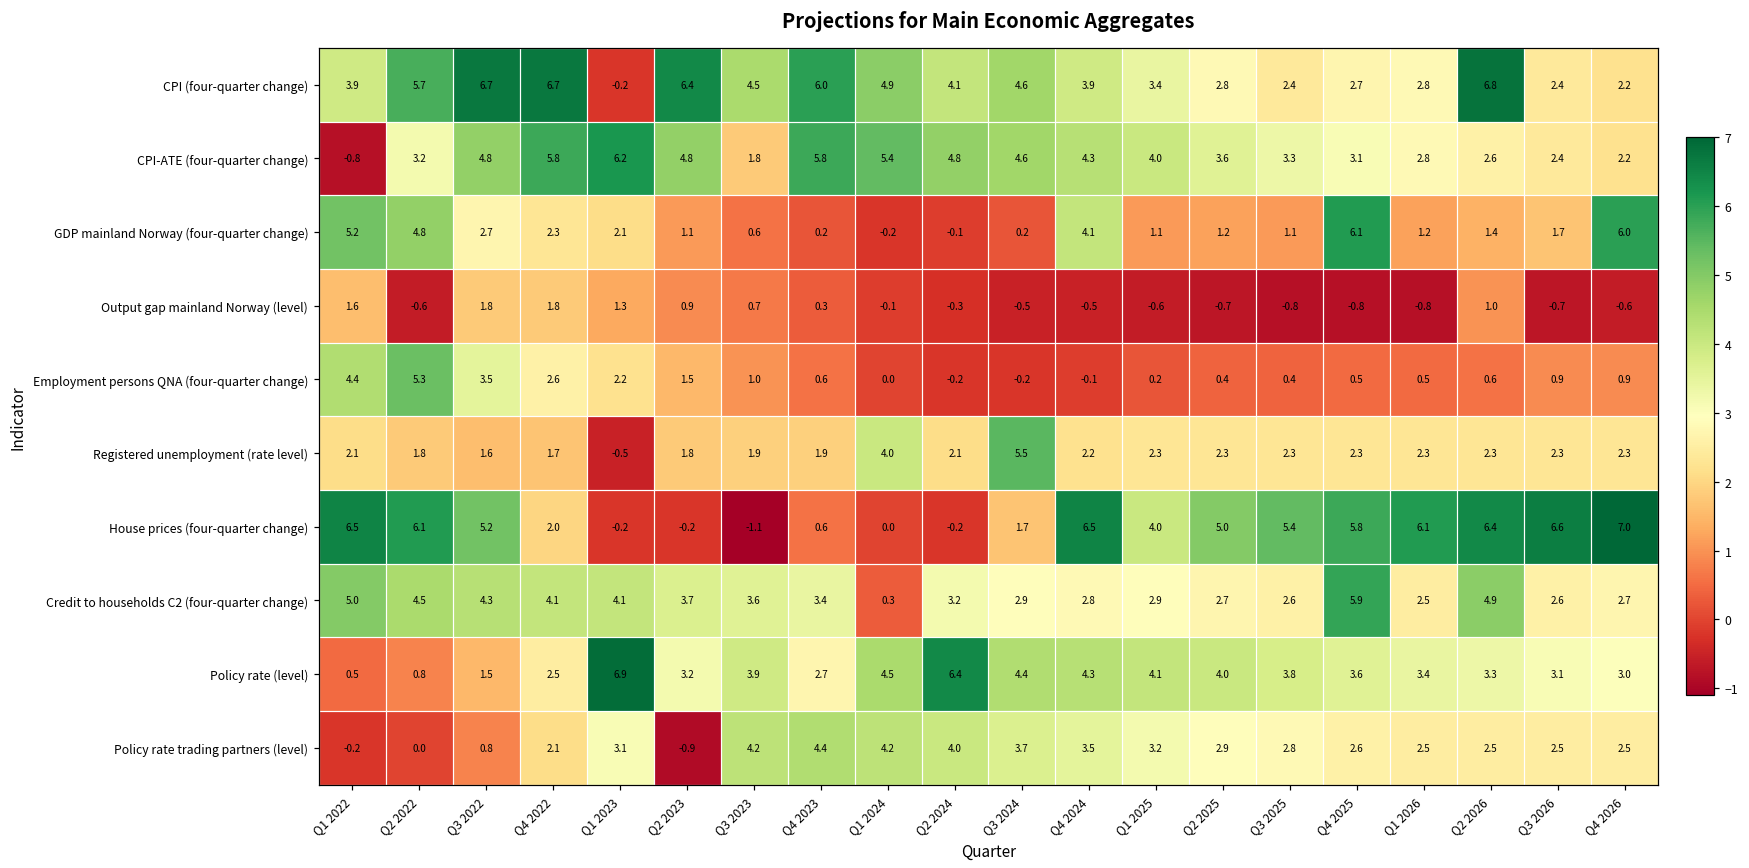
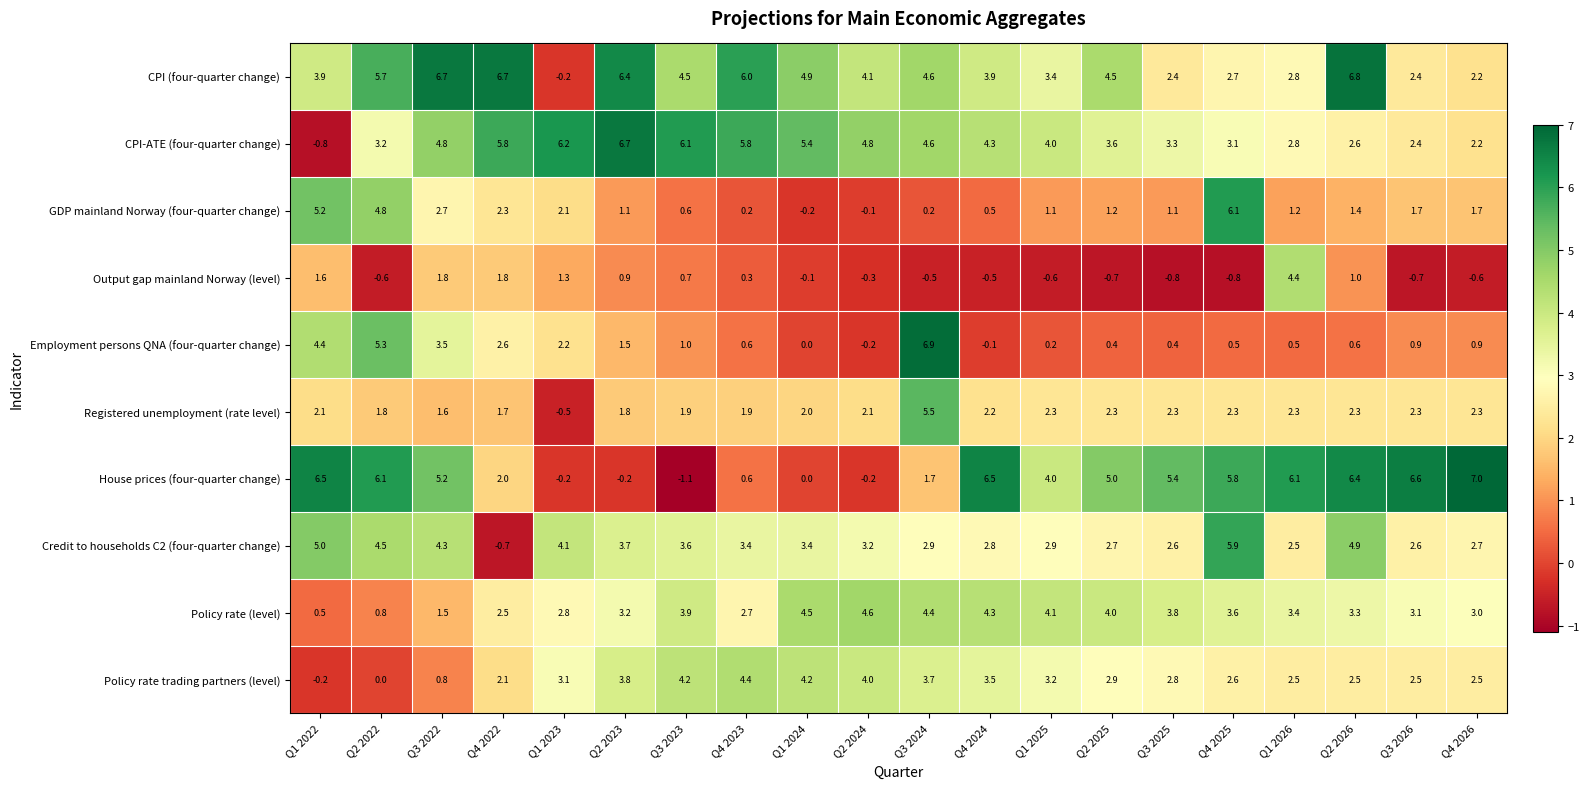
CPI (four-quarter change), Q2 2025: 2.8 -> 4.5
CPI-ATE (four-quarter change), Q2 2023: 4.8 -> 6.7
CPI-ATE (four-quarter change), Q3 2023: 1.8 -> 6.1
GDP mainland Norway (four-quarter change), Q4 2024: 4.1 -> 0.5
GDP mainland Norway (four-quarter change), Q4 2026: 6.0 -> 1.7
Output gap mainland Norway (level), Q1 2026: -0.8 -> 4.4
Employment persons QNA (four-quarter change), Q3 2024: -0.2 -> 6.9
Registered unemployment (rate level), Q1 2024: 4.0 -> 2.0
Credit to households C2 (four-quarter change), Q4 2022: 4.1 -> -0.7
Credit to households C2 (four-quarter change), Q1 2024: 0.3 -> 3.4
Policy rate (level), Q1 2023: 6.9 -> 2.8
Policy rate (level), Q2 2024: 6.4 -> 4.6
Policy rate trading partners (level), Q2 2023: -0.9 -> 3.8
